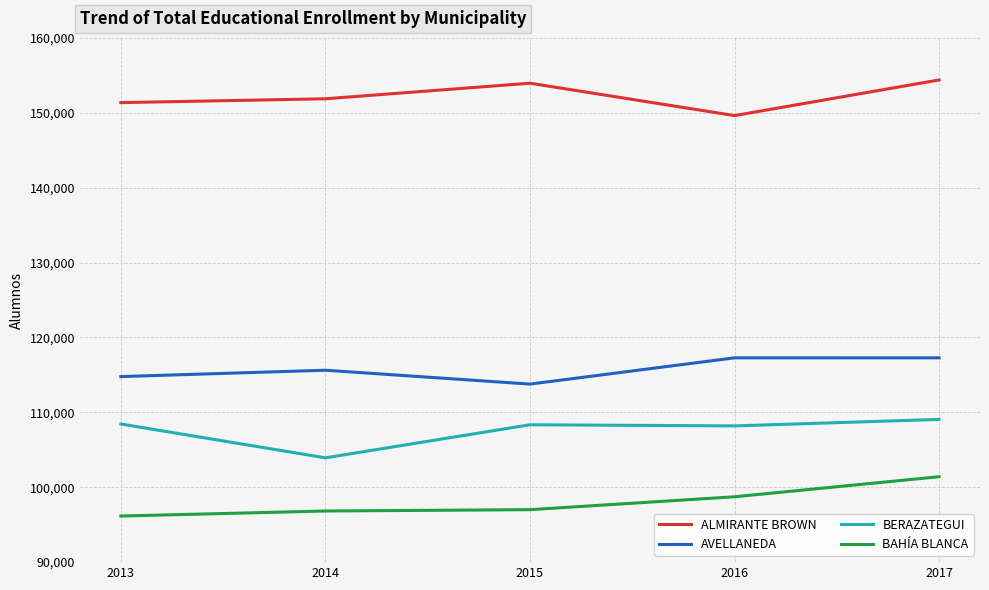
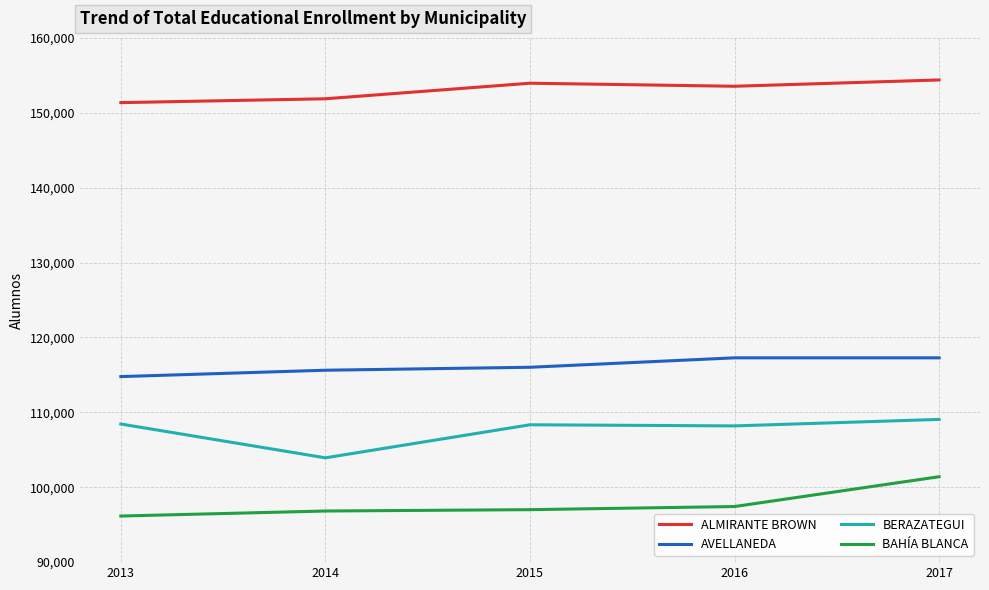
AVELLANEDA, 2015: 114,000 -> 116,000
ALMIRANTE BROWN, 2016: 150,000 -> 154,000
BAHÍA BLANCA, 2016: 99,000 -> 97,000
